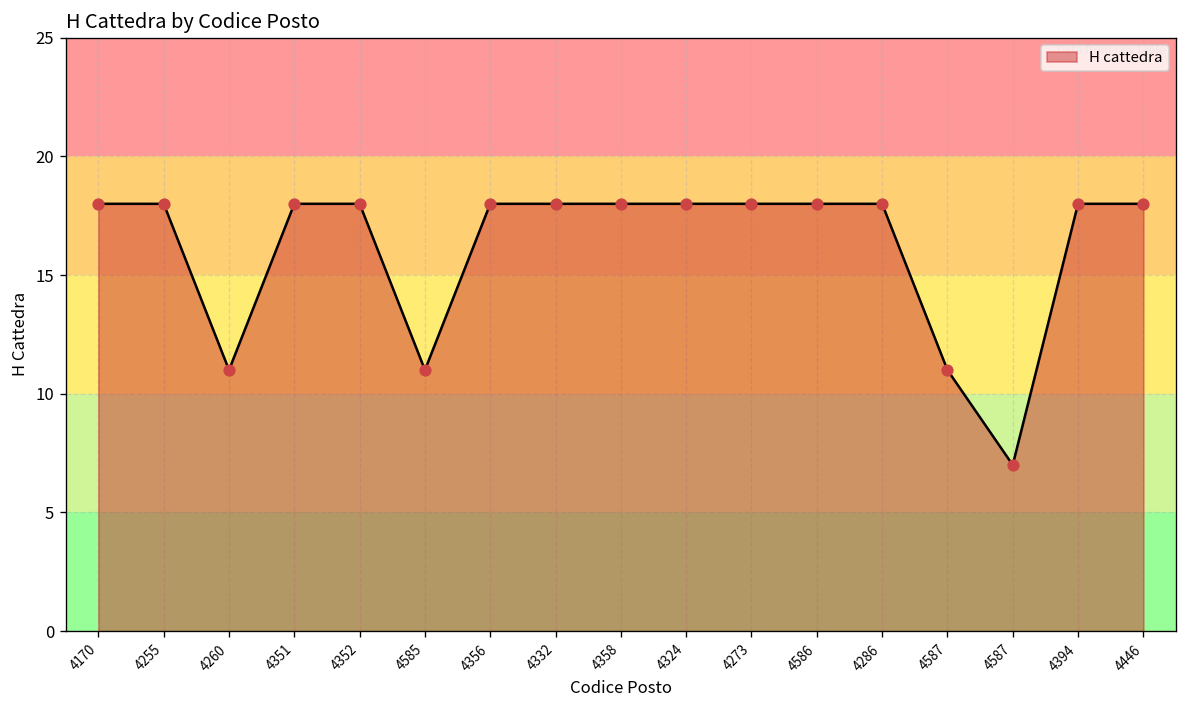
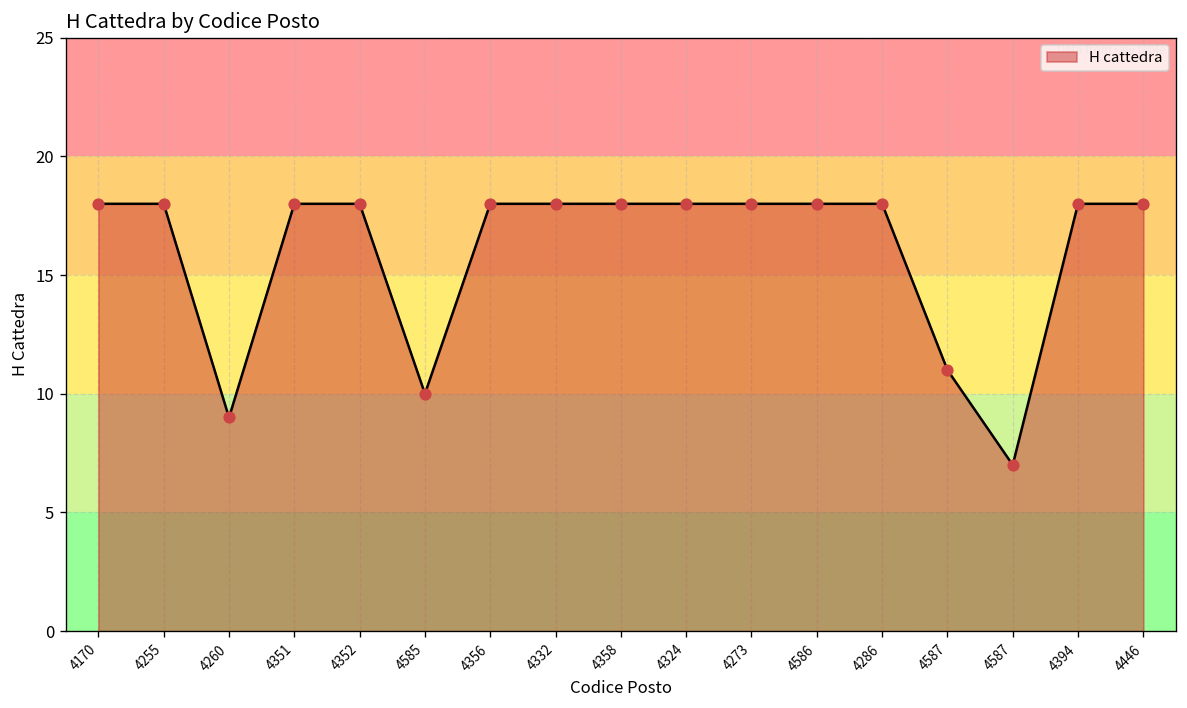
4260: 11 -> 9
4585: 11 -> 10
